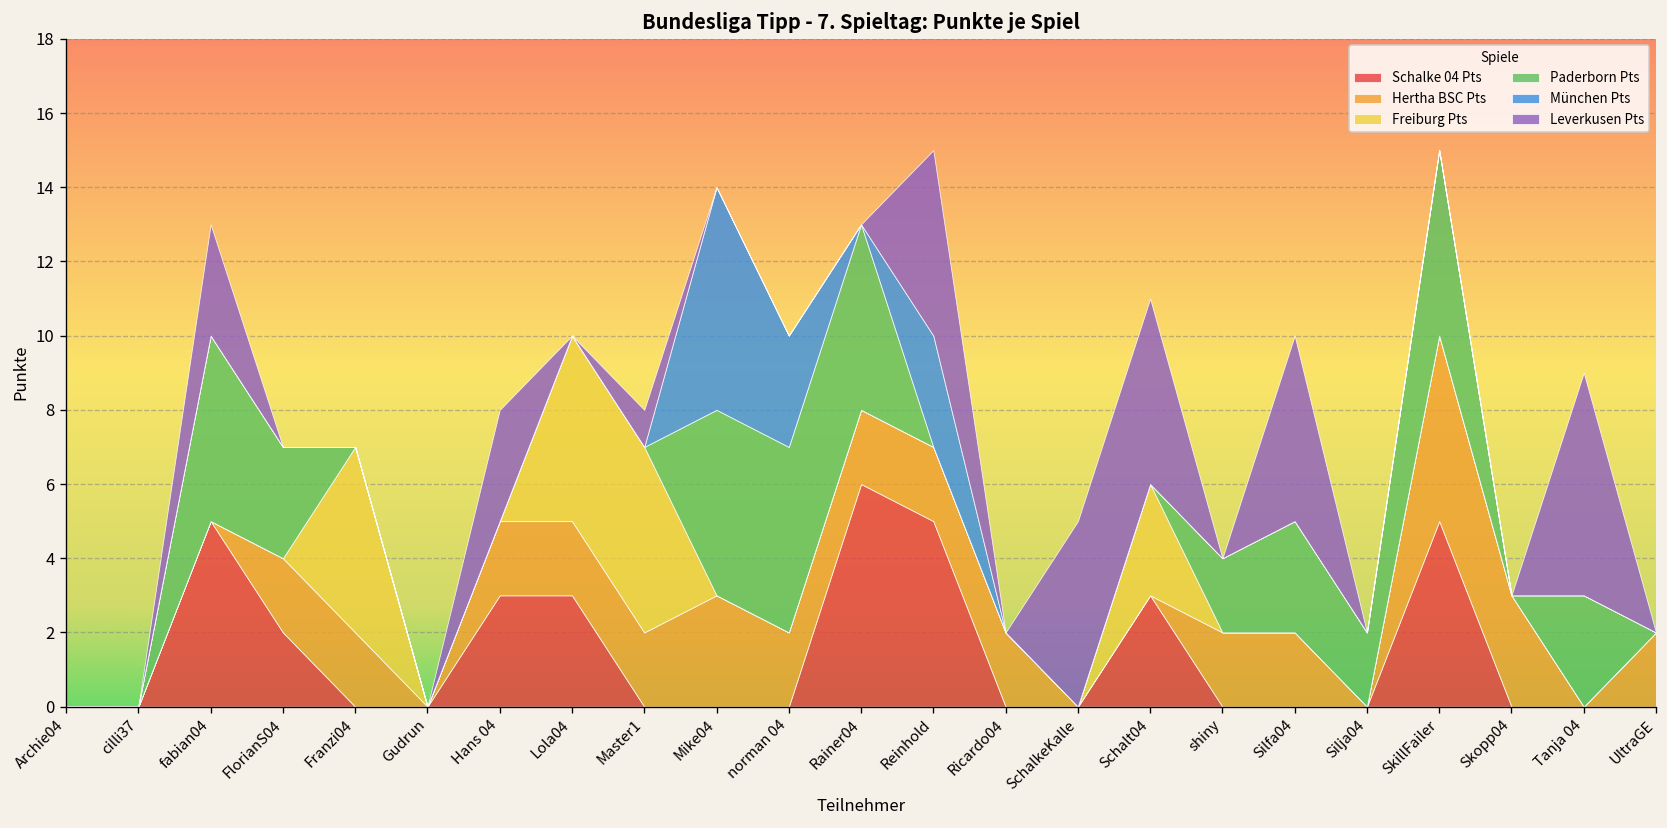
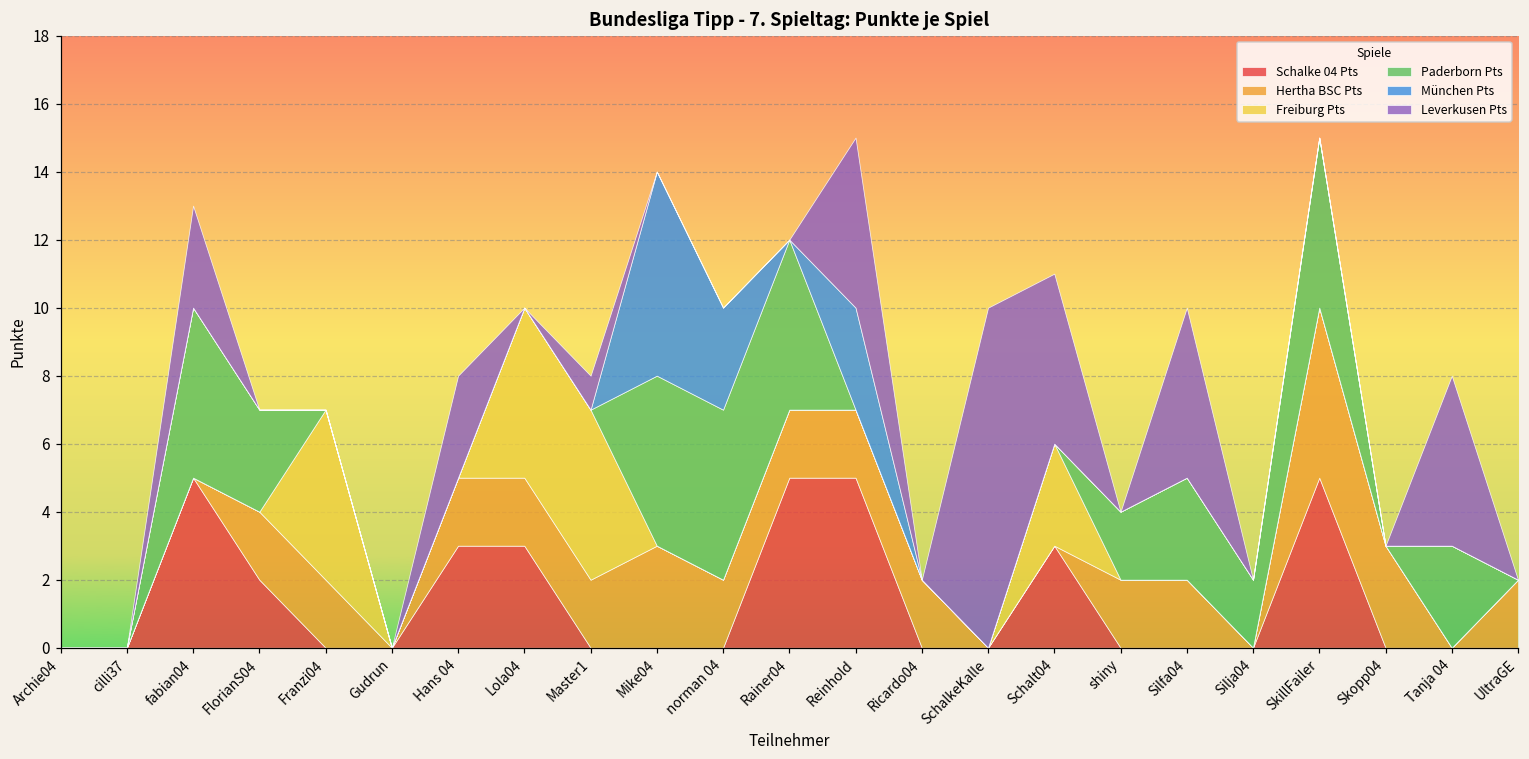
Schalke 04 Pts, Rainer04: 6 -> 5
Leverkusen Pts, SchalkeKalle: 5 -> 10
Leverkusen Pts, Tanja 04: 6 -> 5
